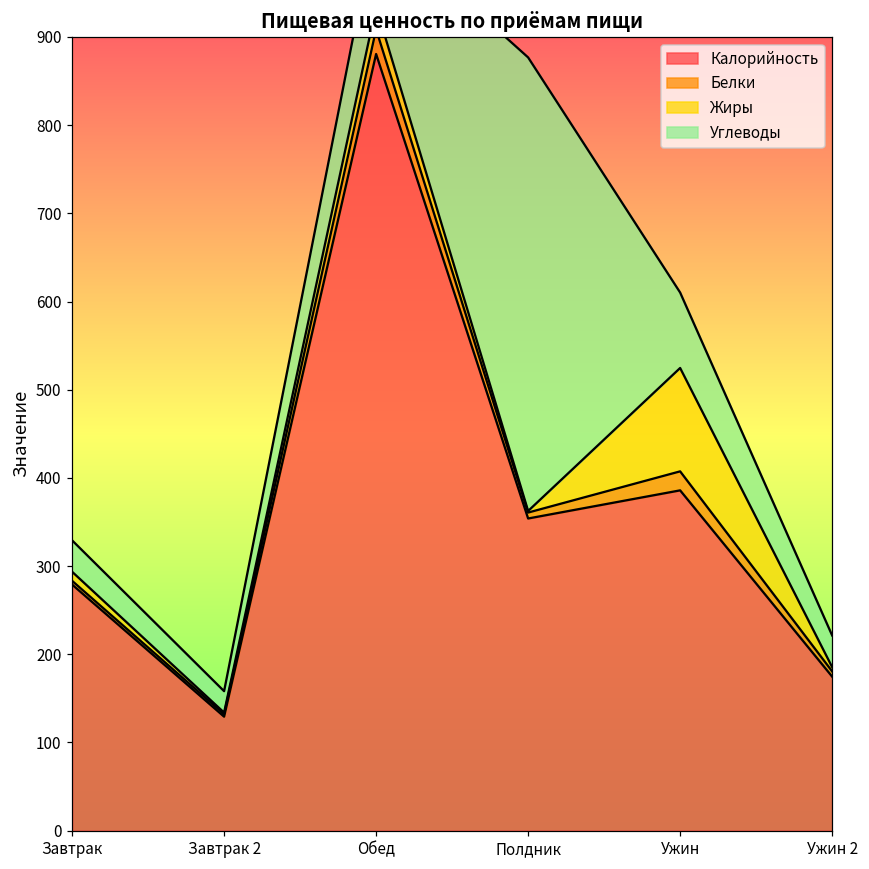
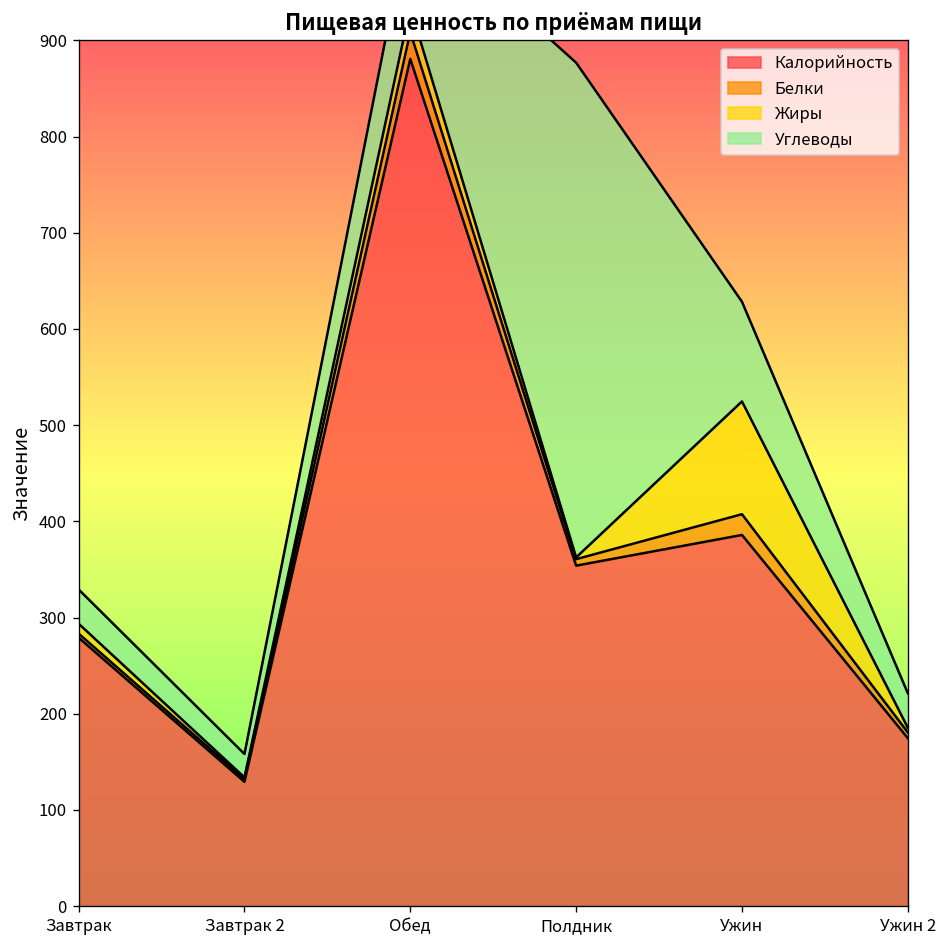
Углеводы, Ужин: 90 -> 100
